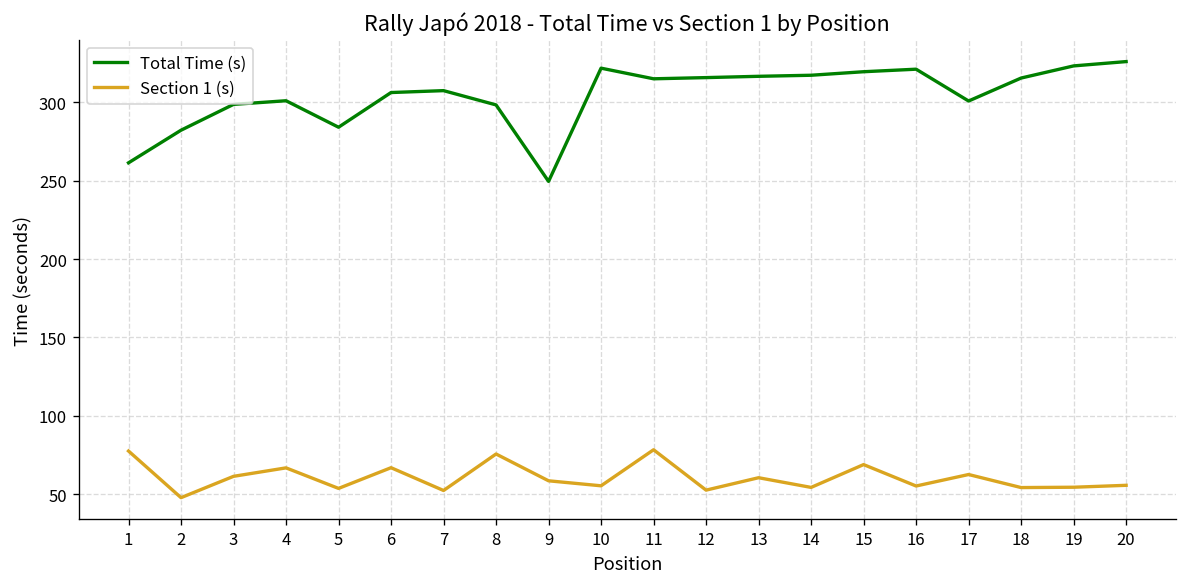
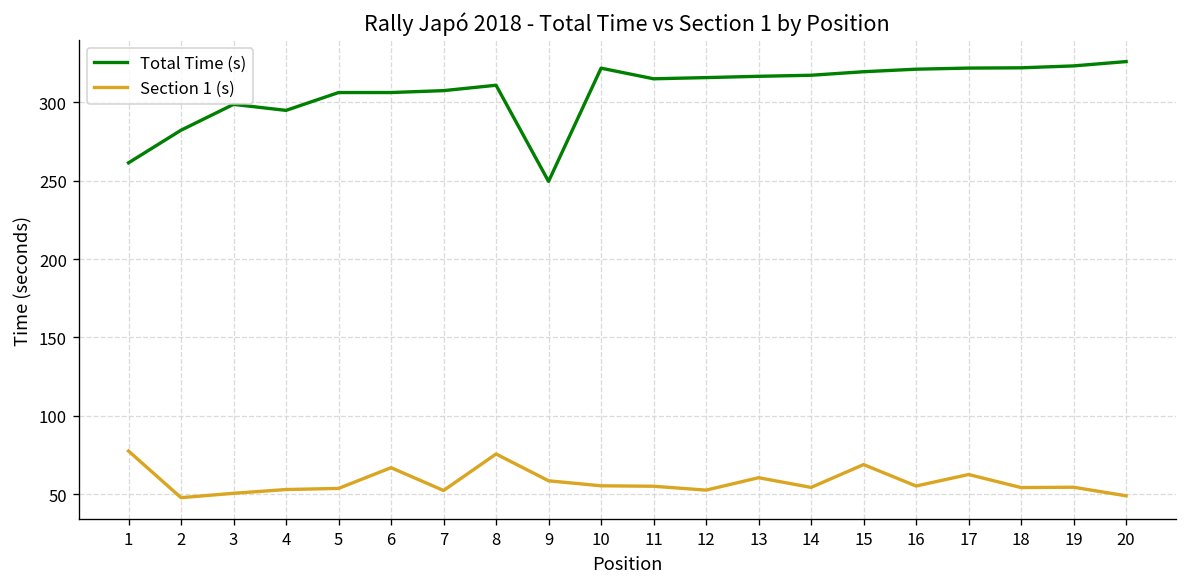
Section 1 (s), 3: 61 -> 51
Total Time (s), 4: 301 -> 295
Section 1 (s), 4: 67 -> 53
Total Time (s), 5: 284 -> 306
Total Time (s), 8: 298 -> 311
Section 1 (s), 11: 78 -> 55
Total Time (s), 17: 301 -> 322
Total Time (s), 18: 315 -> 322
Section 1 (s), 20: 56 -> 49
